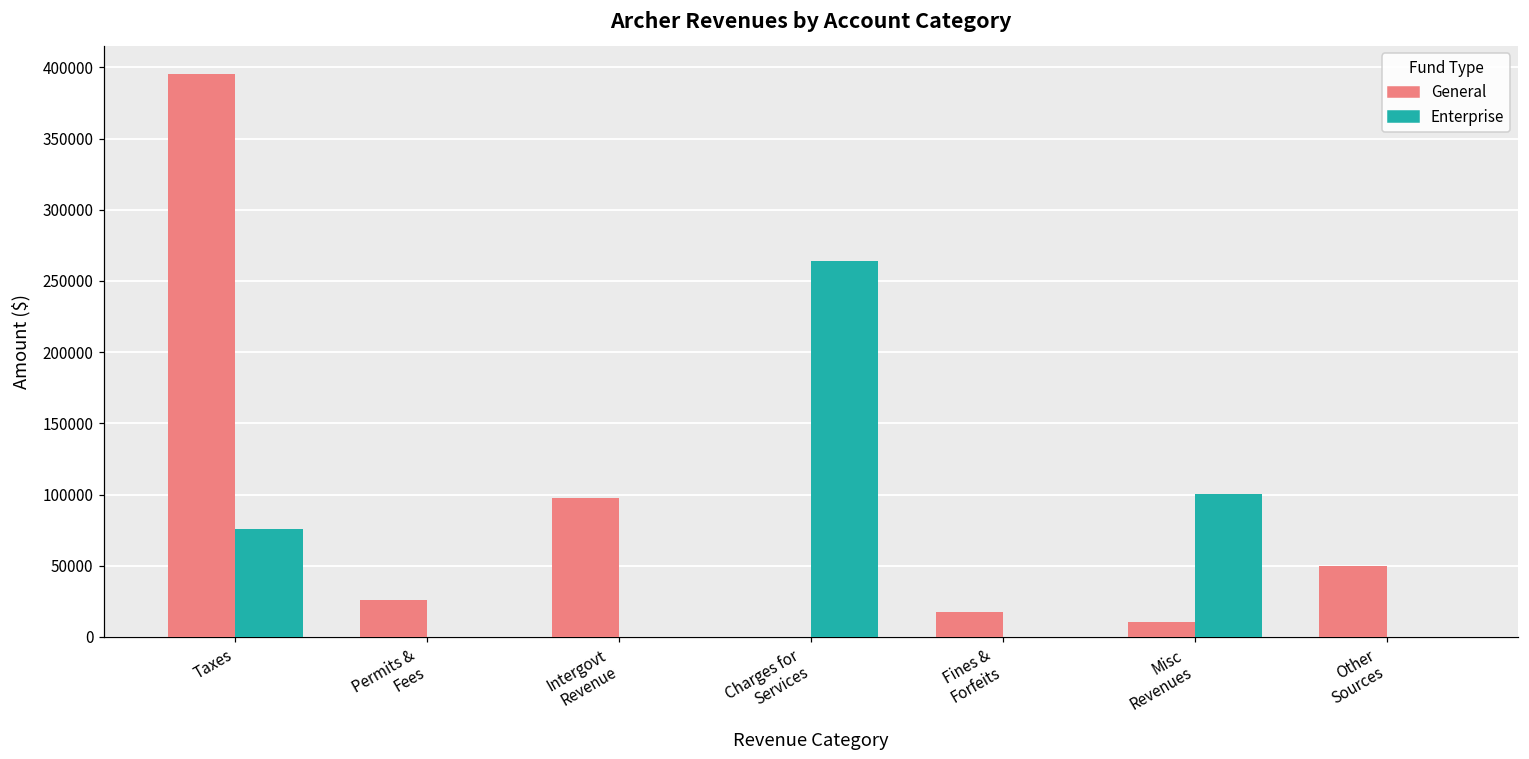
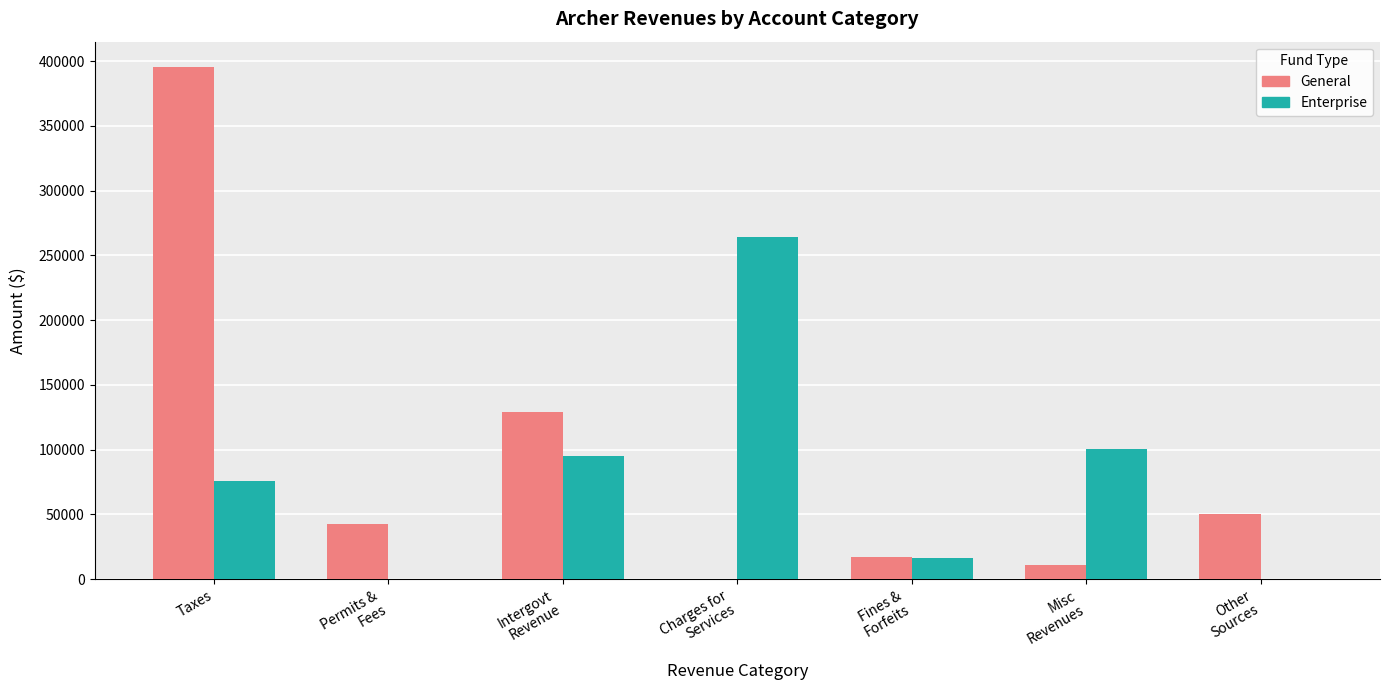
General, Permits & Fees: 26000 -> 42000
General, Intergovt Revenue: 98000 -> 129000
Enterprise, Intergovt Revenue: 0 -> 95000
Enterprise, Fines & Forfeits: 0 -> 16000
